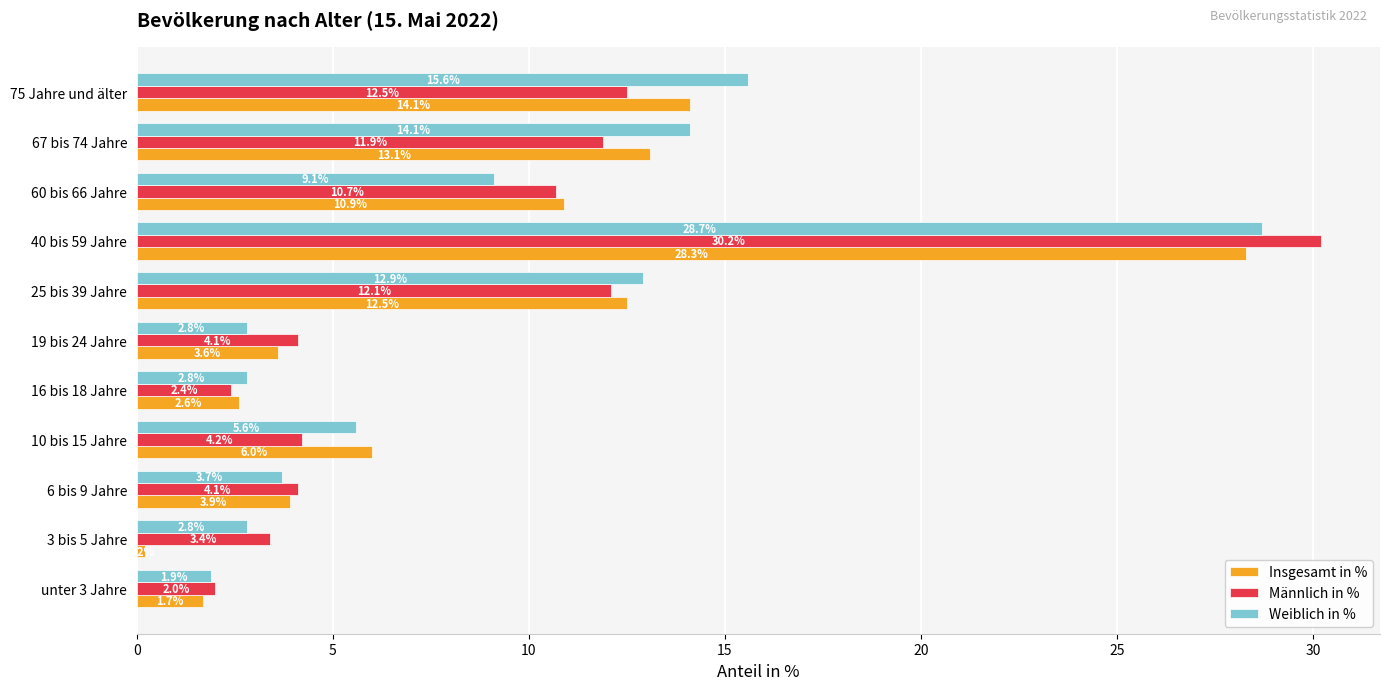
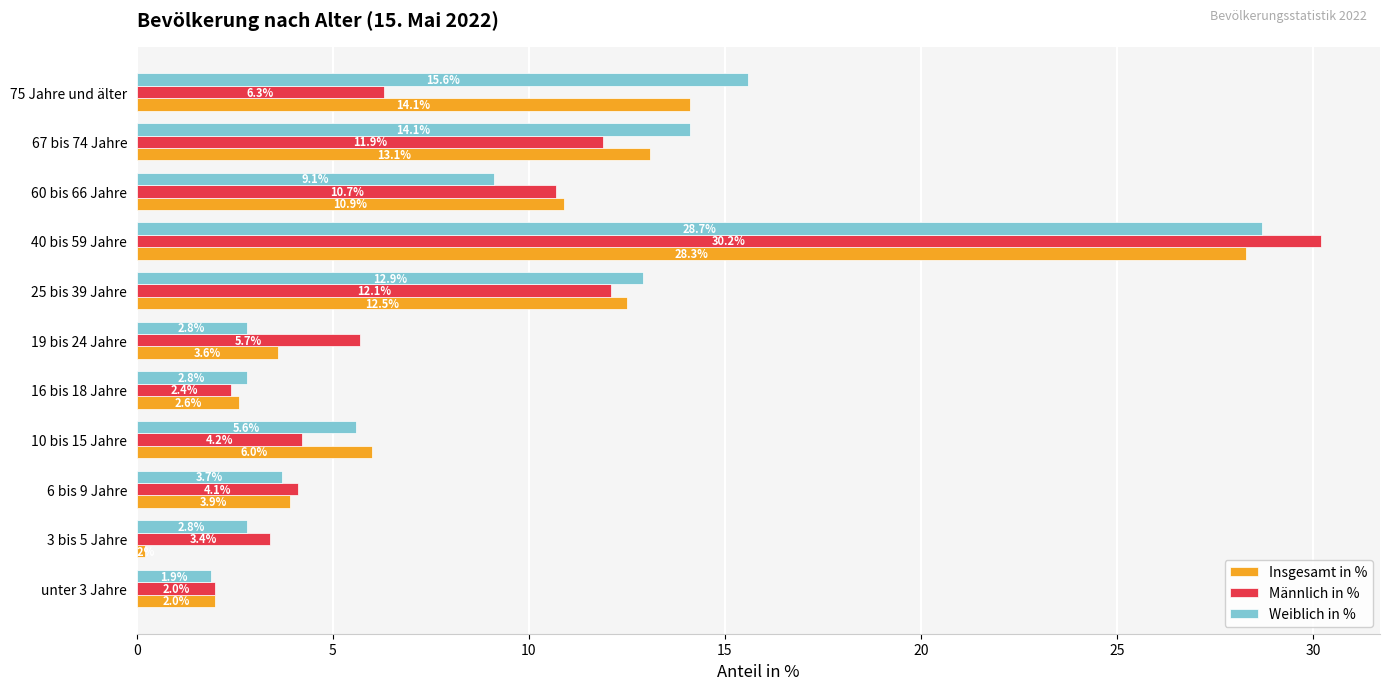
Männlich in %, 75 Jahre und älter: 12.5% -> 6.3%
Männlich in %, 19 bis 24 Jahre: 4.1% -> 5.7%
Insgesamt in %, unter 3 Jahre: 1.7% -> 2.0%
